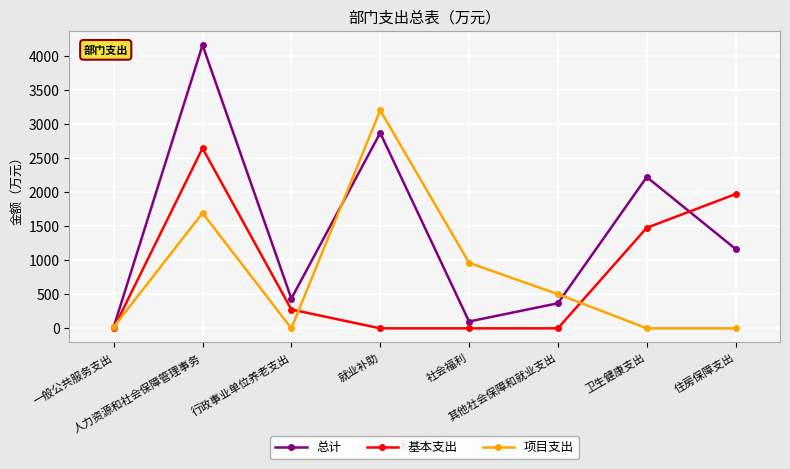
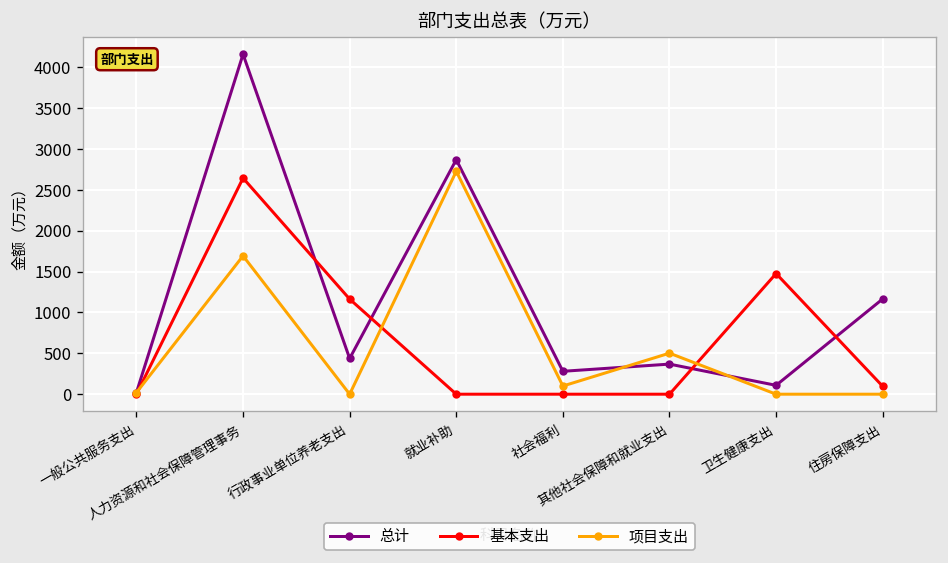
基本支出, 行政事业单位养老支出: 300 -> 1200
项目支出, 就业补助: 3200 -> 2700
总计, 社会福利: 100 -> 300
项目支出, 社会福利: 1000 -> 100
总计, 卫生健康支出: 2200 -> 100
基本支出, 住房保障支出: 2000 -> 100
